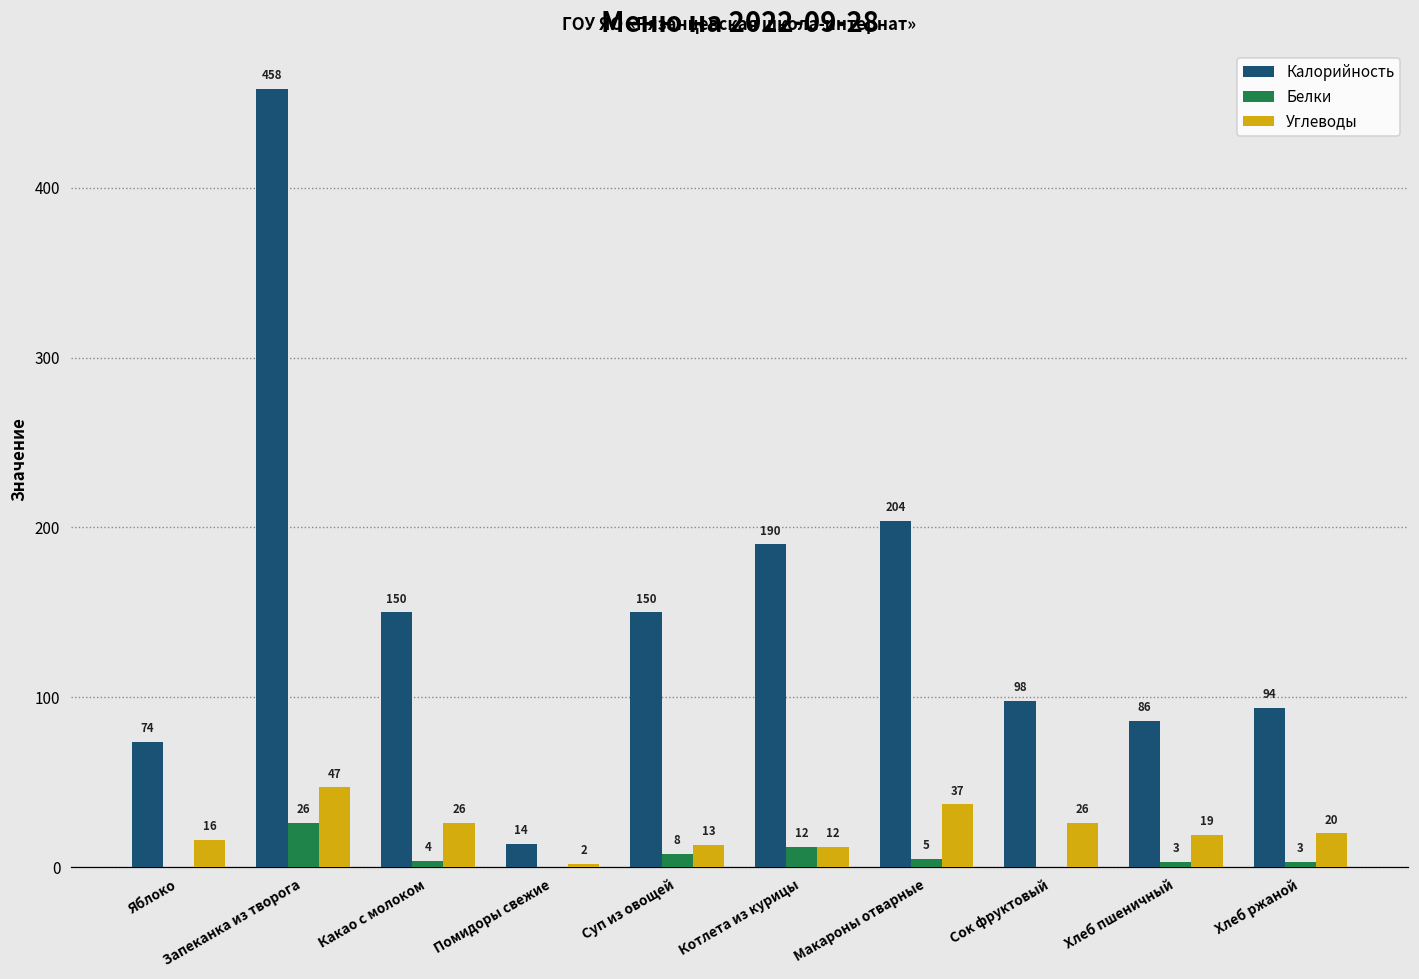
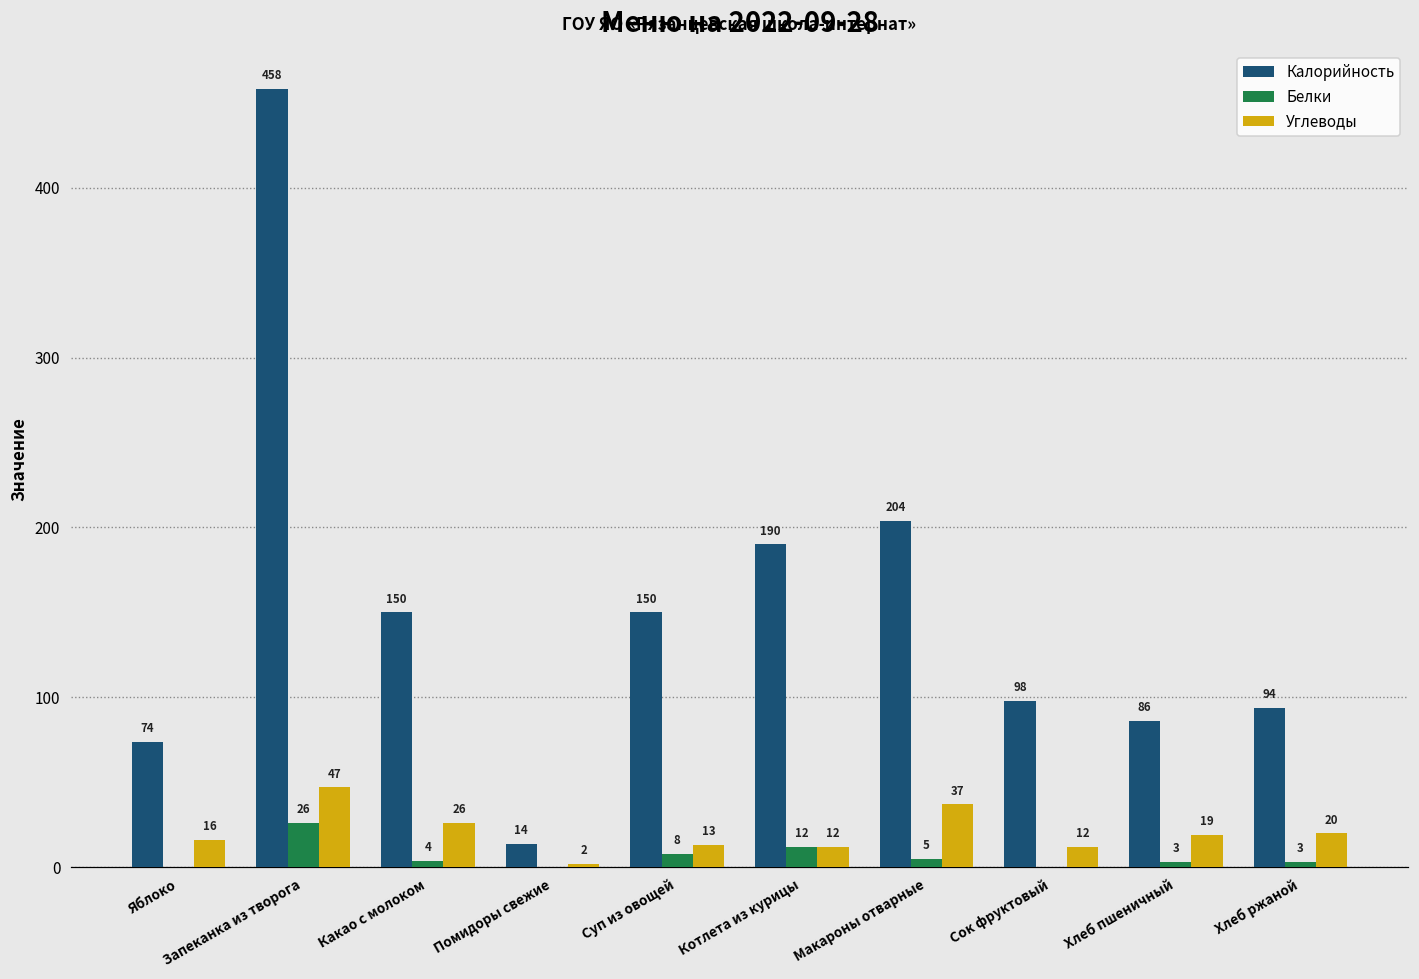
Углеводы, Сок фруктовый: 26 -> 12
